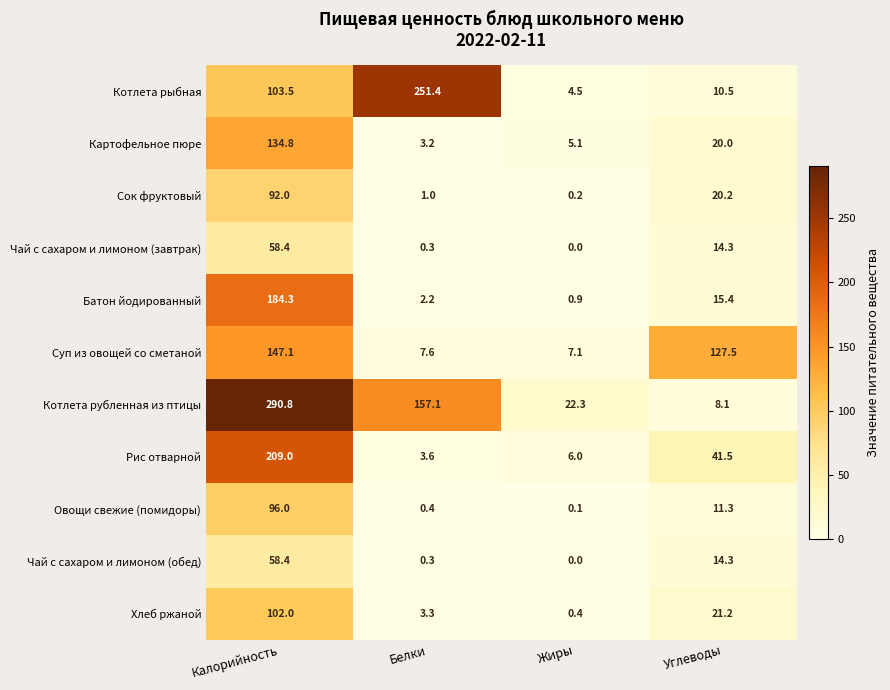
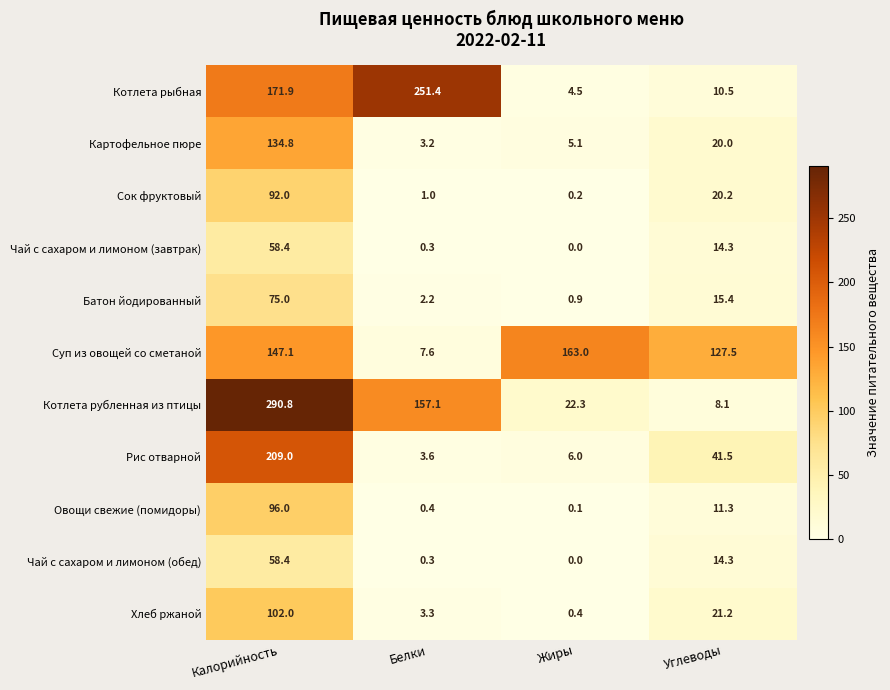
Котлета рыбная, Калорийность: 103.5 -> 171.9
Батон йодированный, Калорийность: 184.3 -> 75.0
Суп из овощей со сметаной, Жиры: 7.1 -> 163.0
